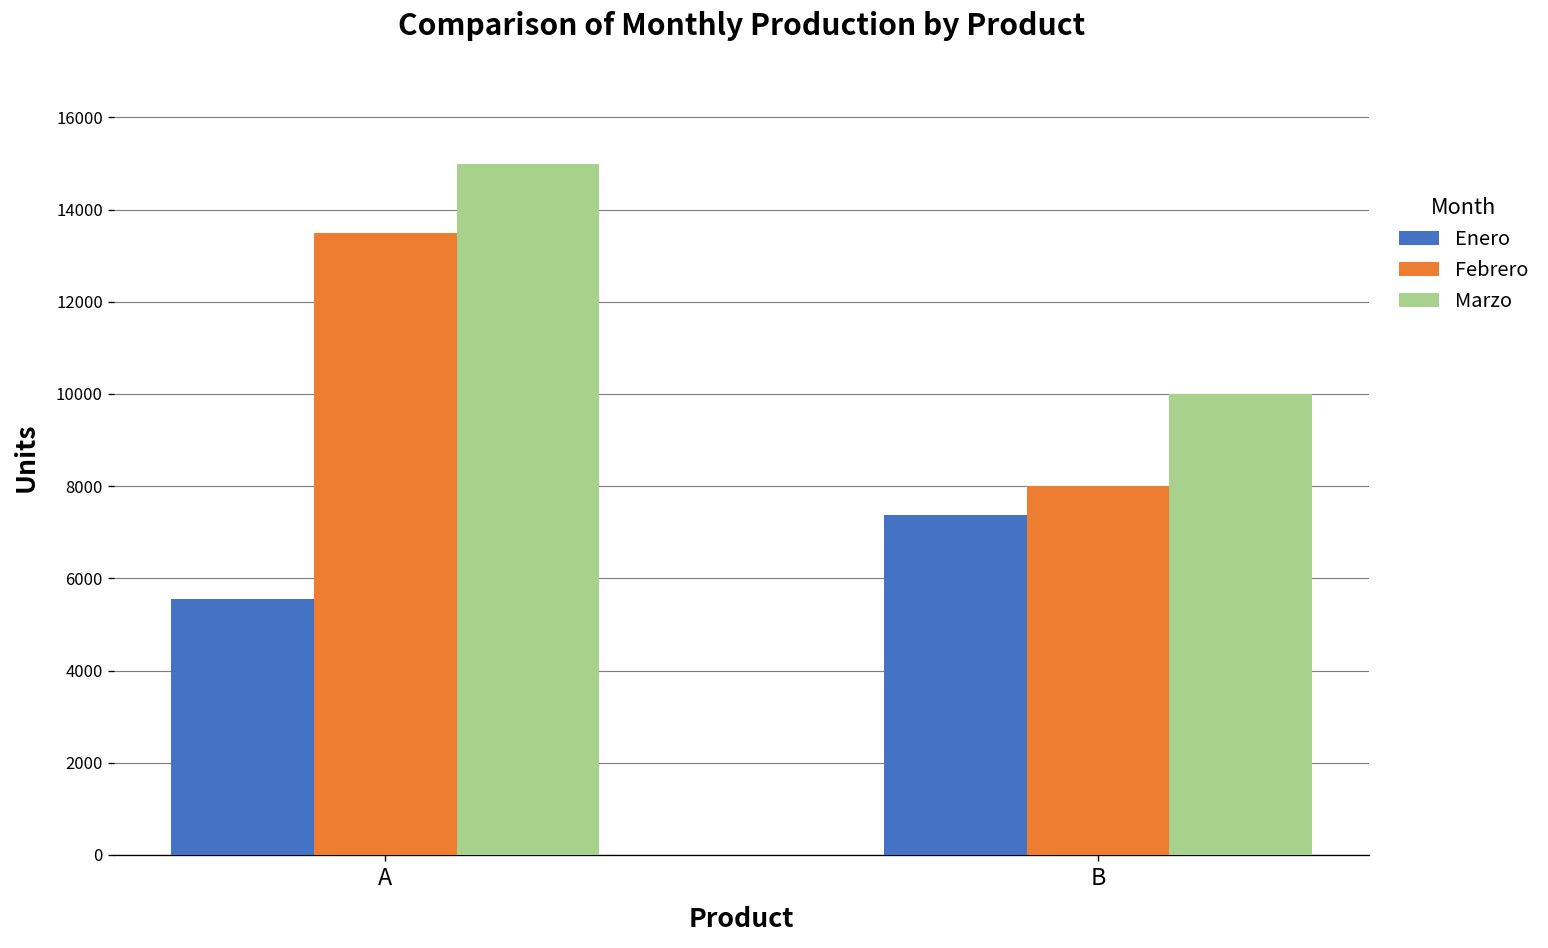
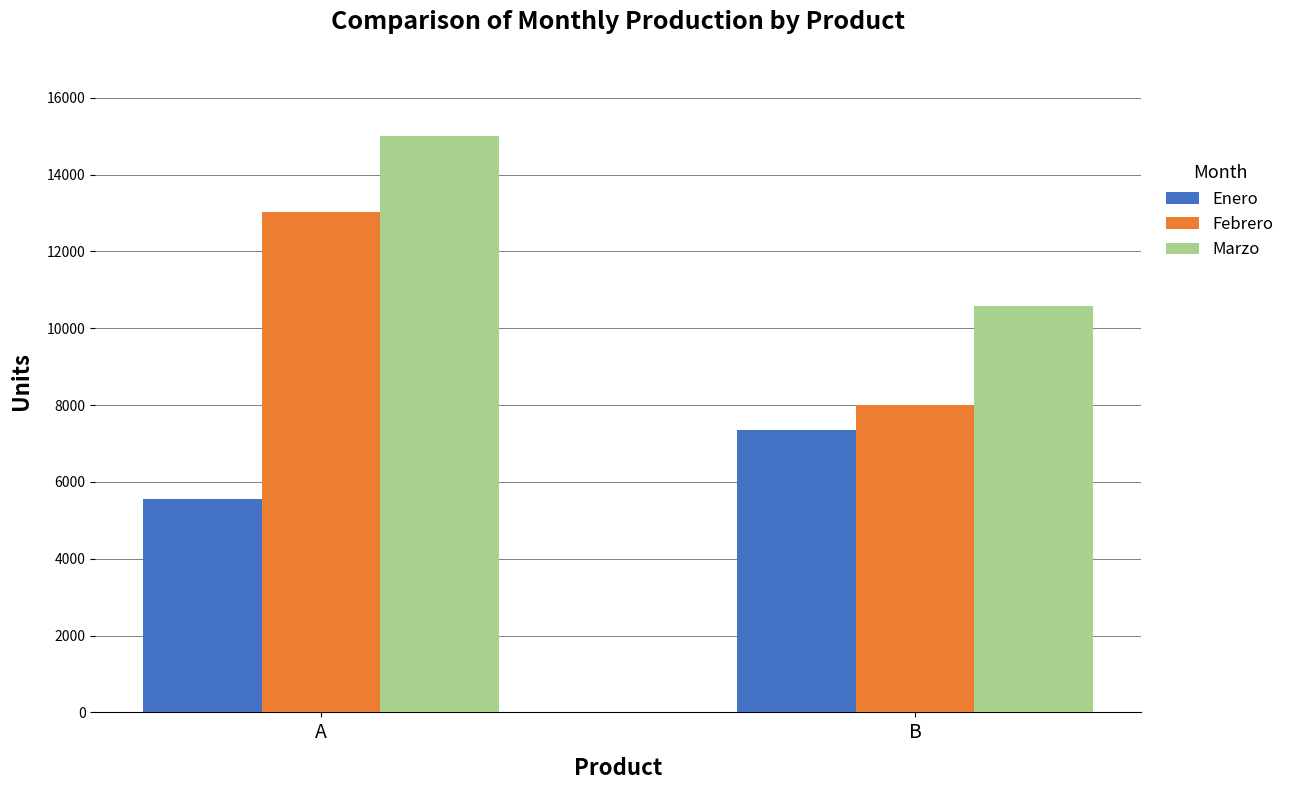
Febrero, A: 13500 -> 13000
Marzo, B: 10000 -> 10600
